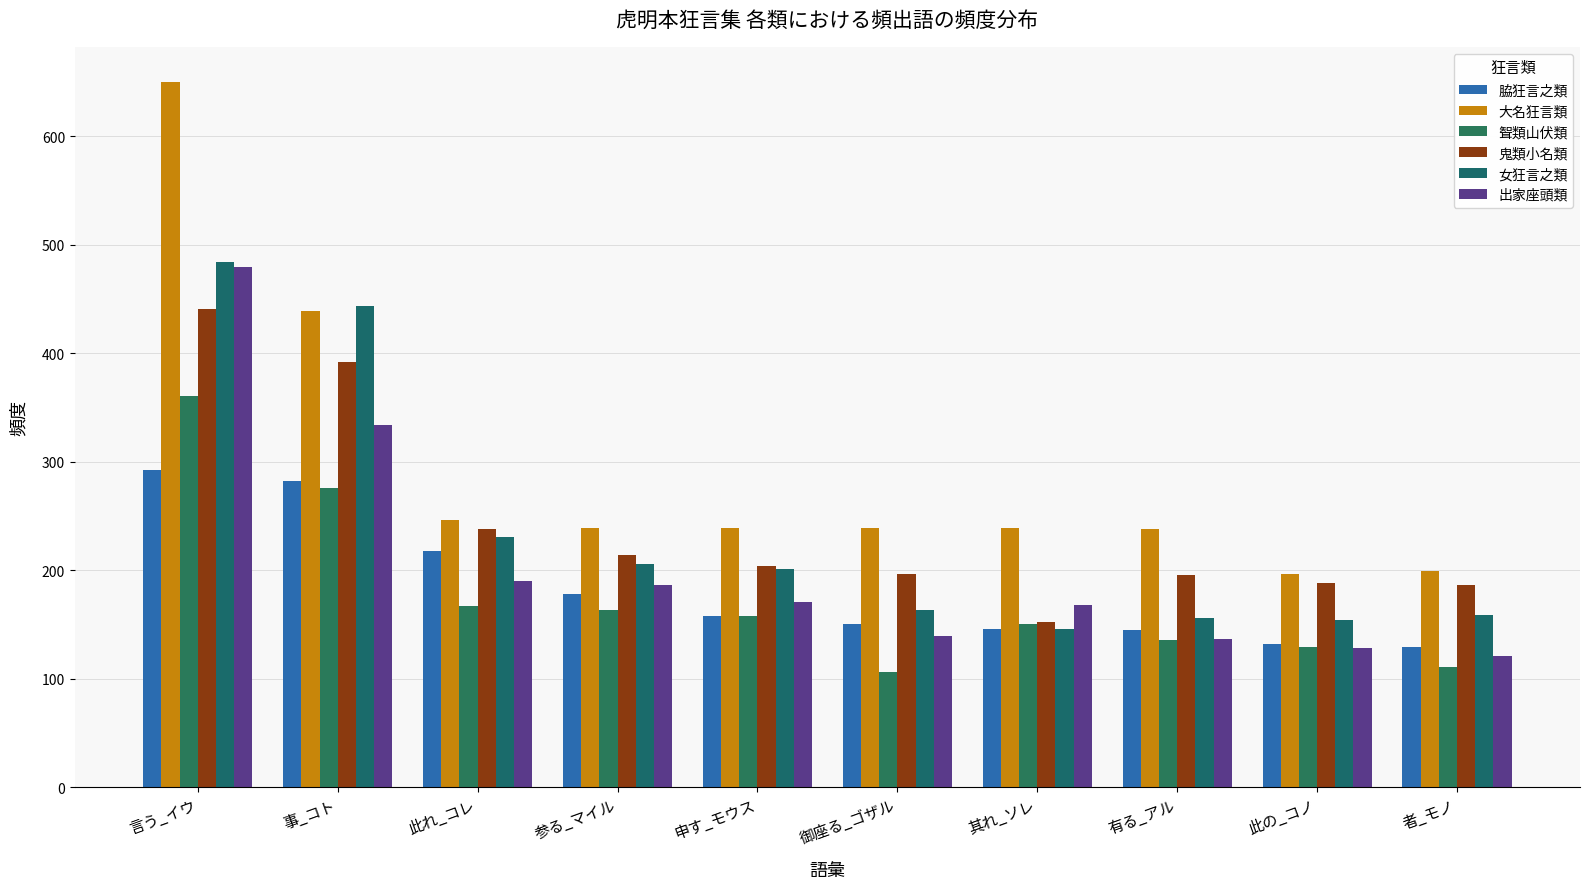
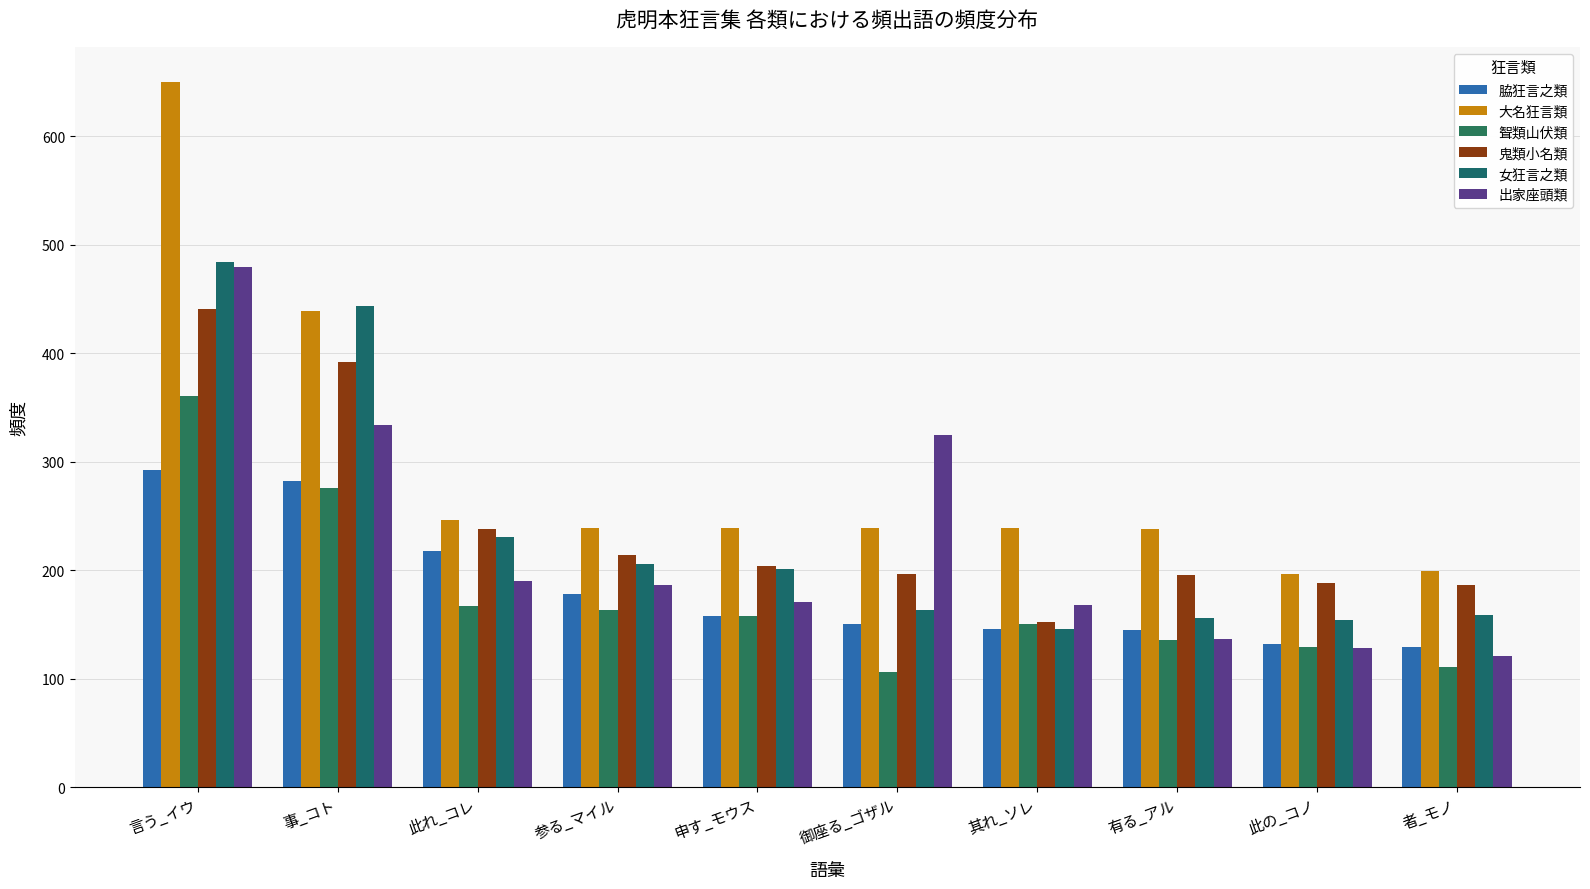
出家座頭類, 御座る_ゴザル: 139 -> 325
